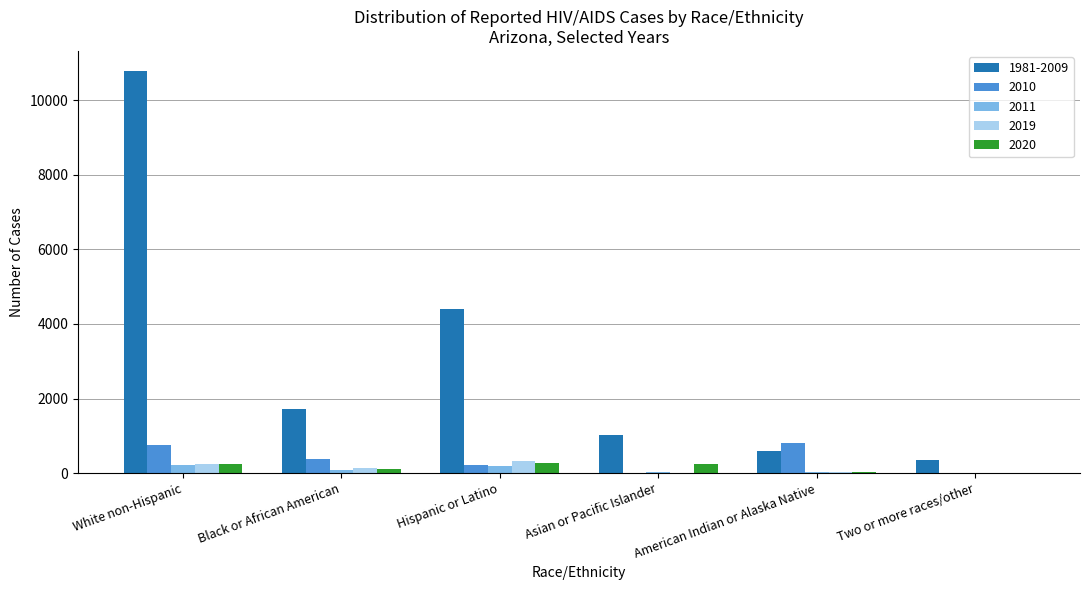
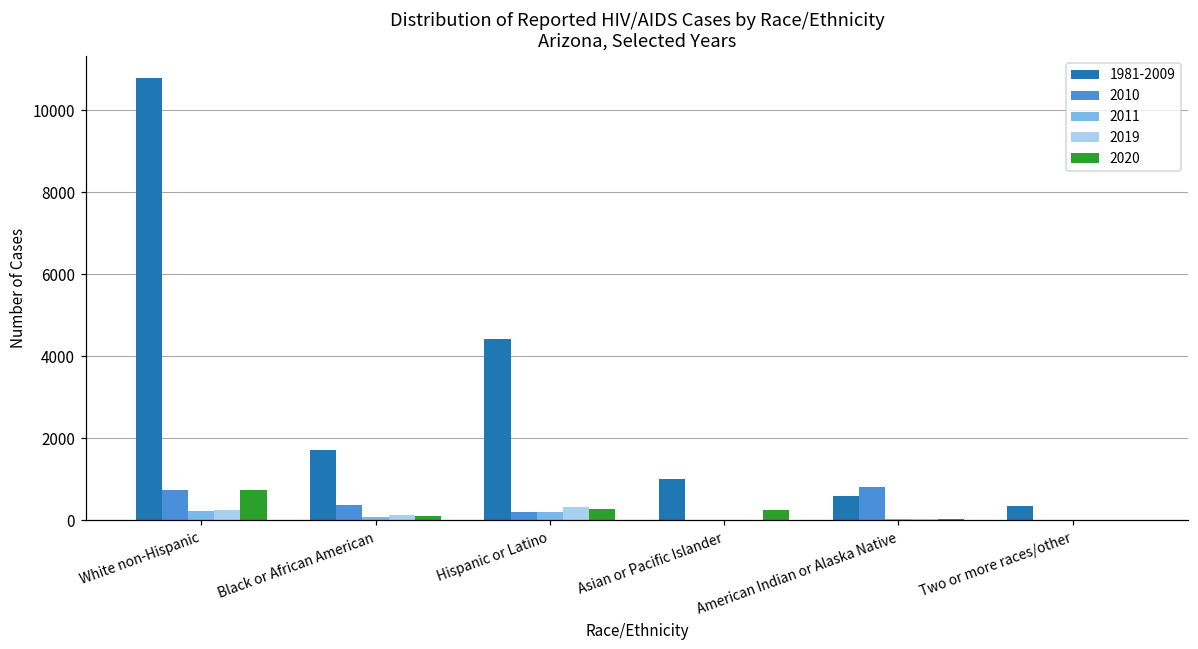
2020, White non-Hispanic: 200 -> 700
